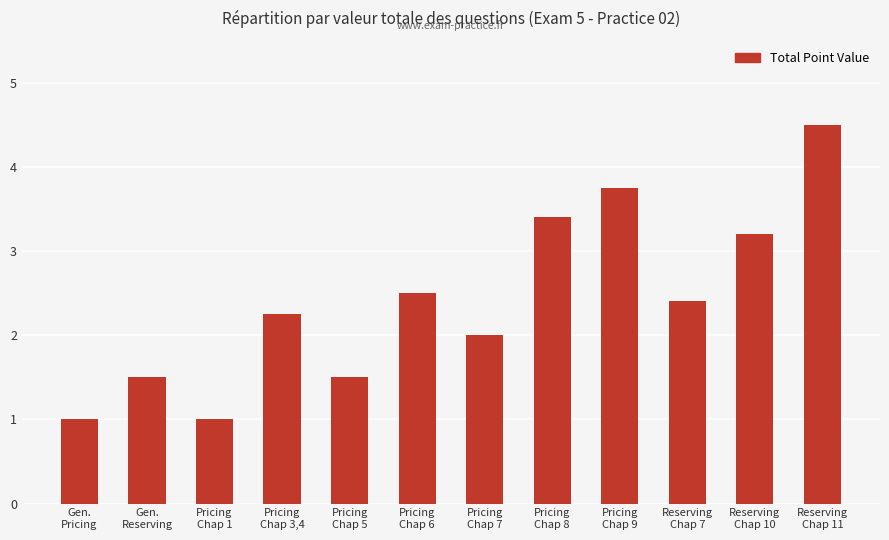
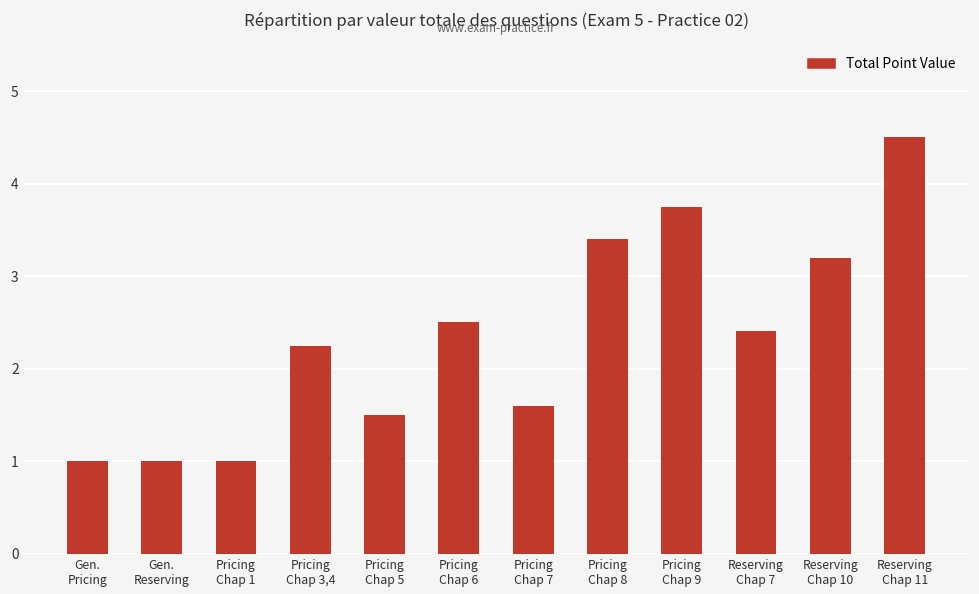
Gen. Reserving: 1.5 -> 1.0
Pricing Chap 7: 2.0 -> 1.6
